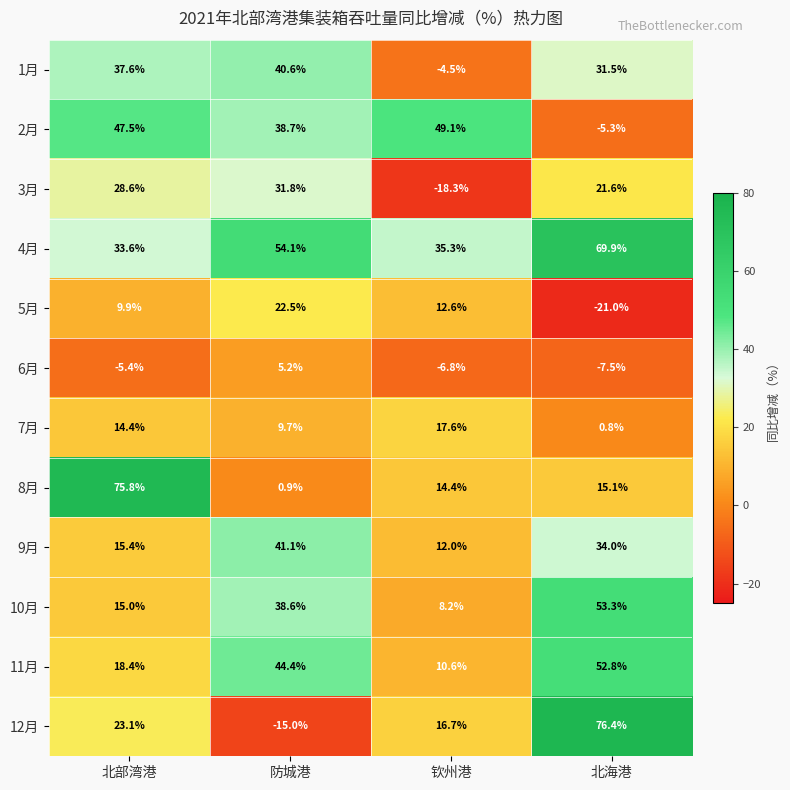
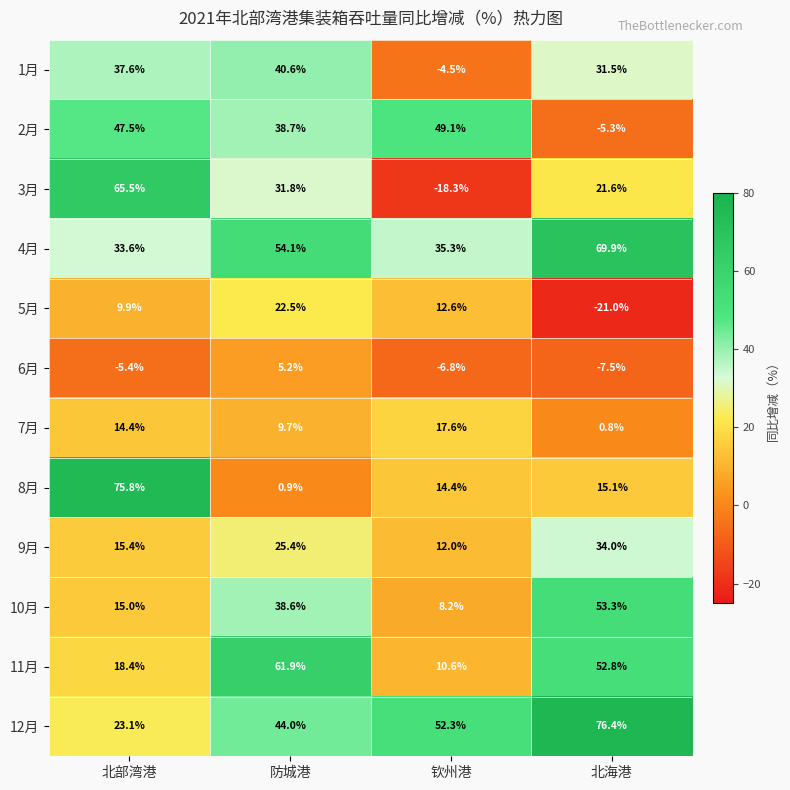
3月, 北部湾港: 28.6% -> 65.5%
9月, 防城港: 41.1% -> 25.4%
11月, 防城港: 44.4% -> 61.9%
12月, 防城港: -15.0% -> 44.0%
12月, 钦州港: 16.7% -> 52.3%
